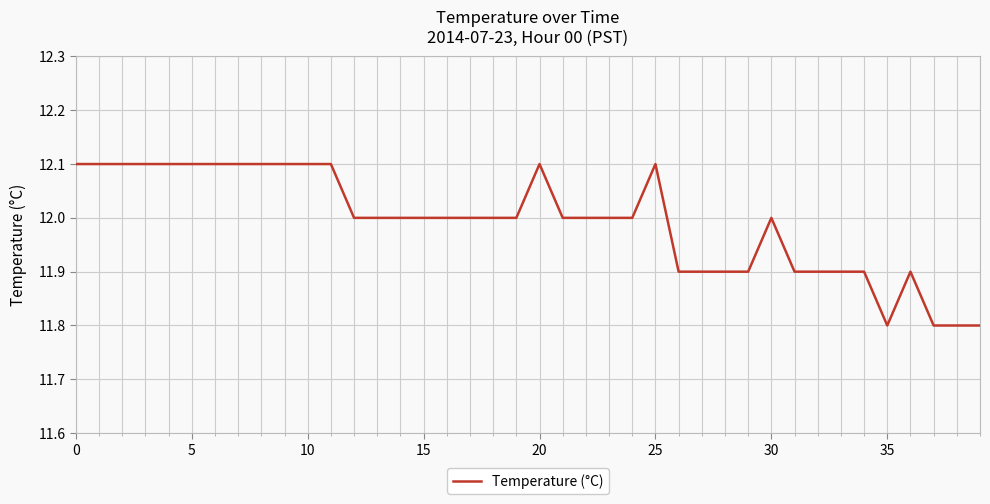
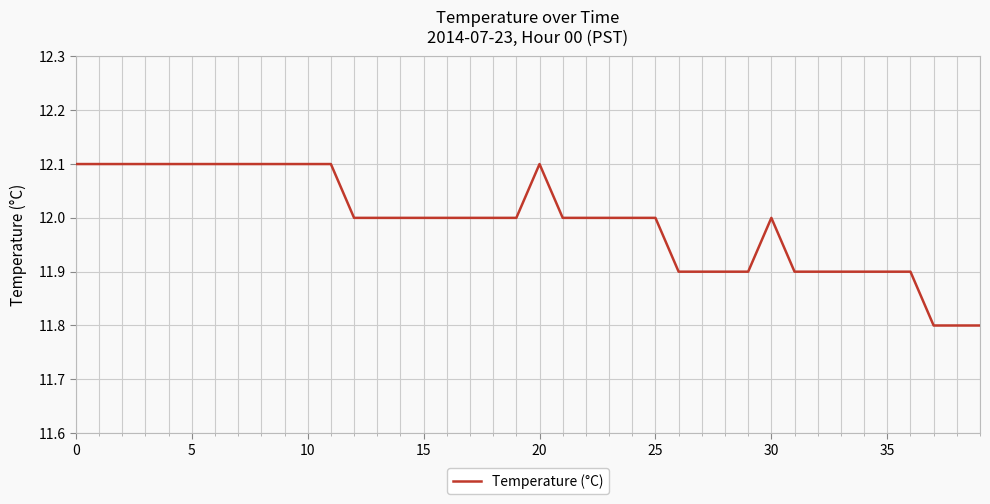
25: 12.1 -> 12.0
35: 11.8 -> 11.9
